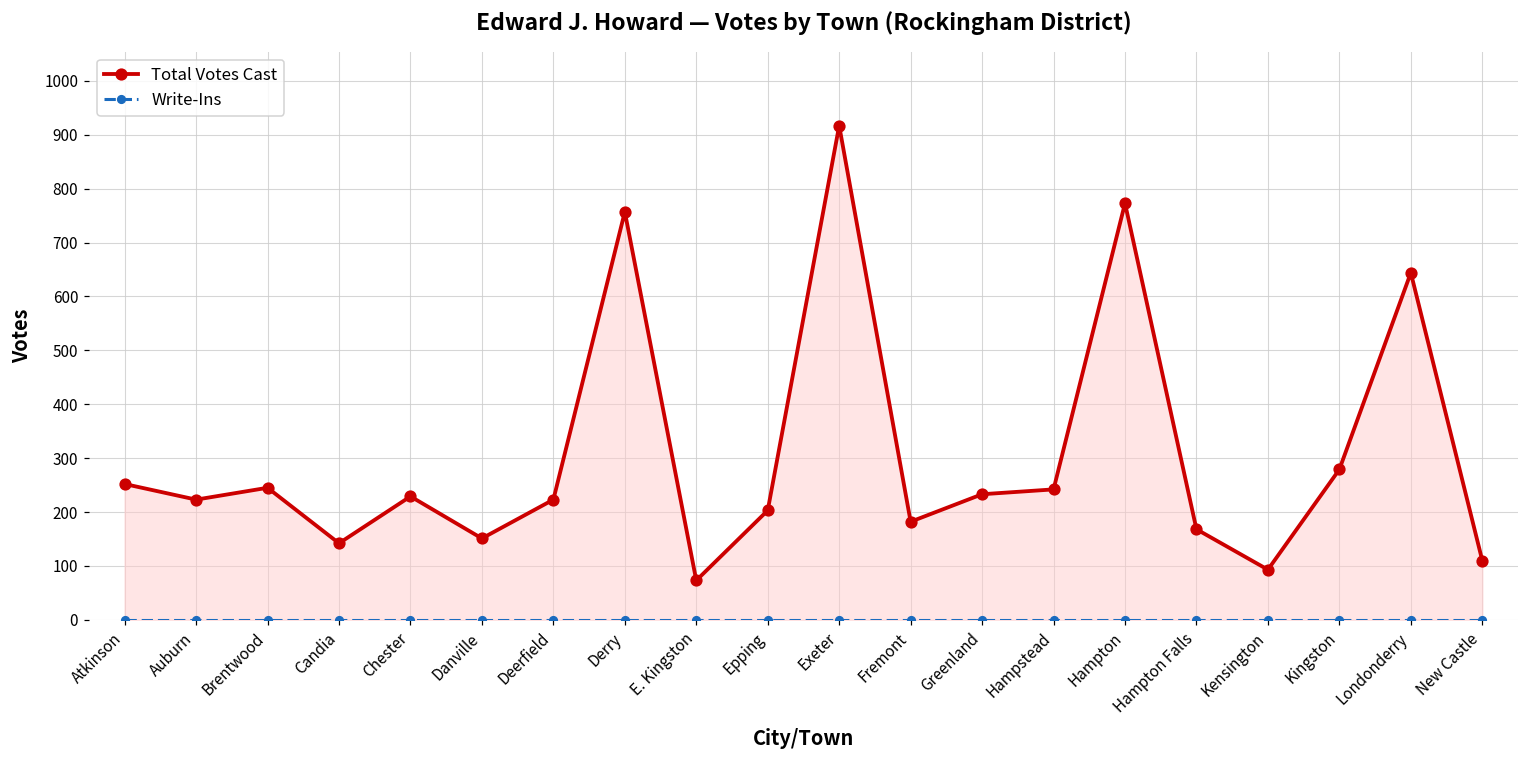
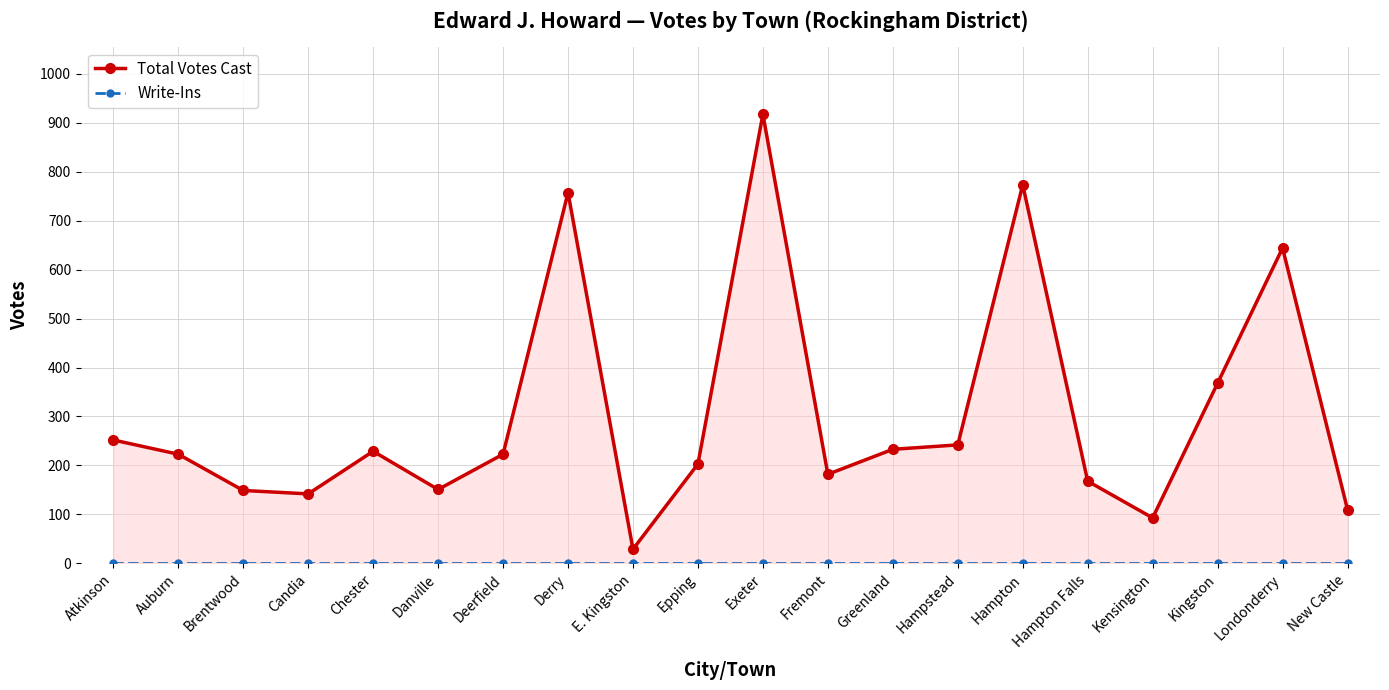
Total Votes Cast, Brentwood: 250 -> 150
Total Votes Cast, E. Kingston: 70 -> 30
Total Votes Cast, Kingston: 280 -> 370
